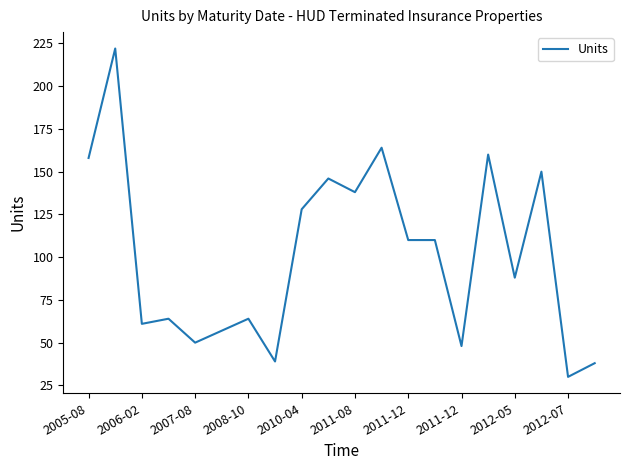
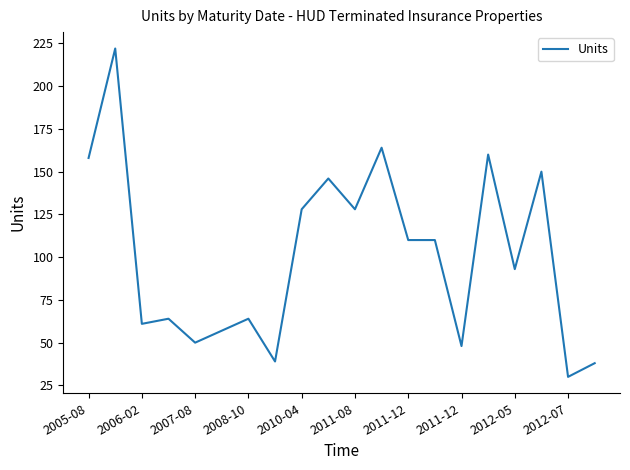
2011-08: 138 -> 128
2012-05: 88 -> 93
